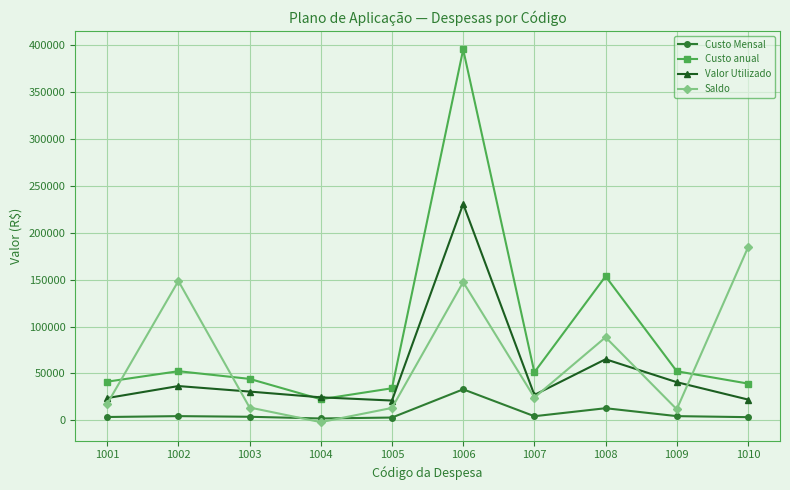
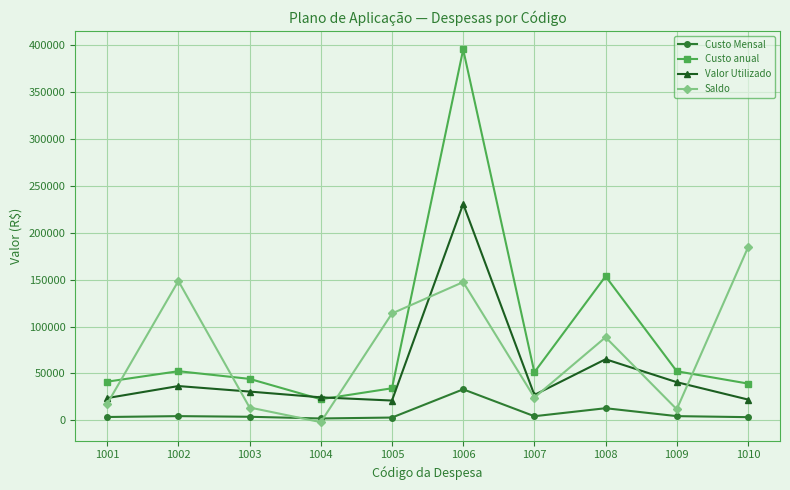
Saldo, 1005: 10000 -> 110000
